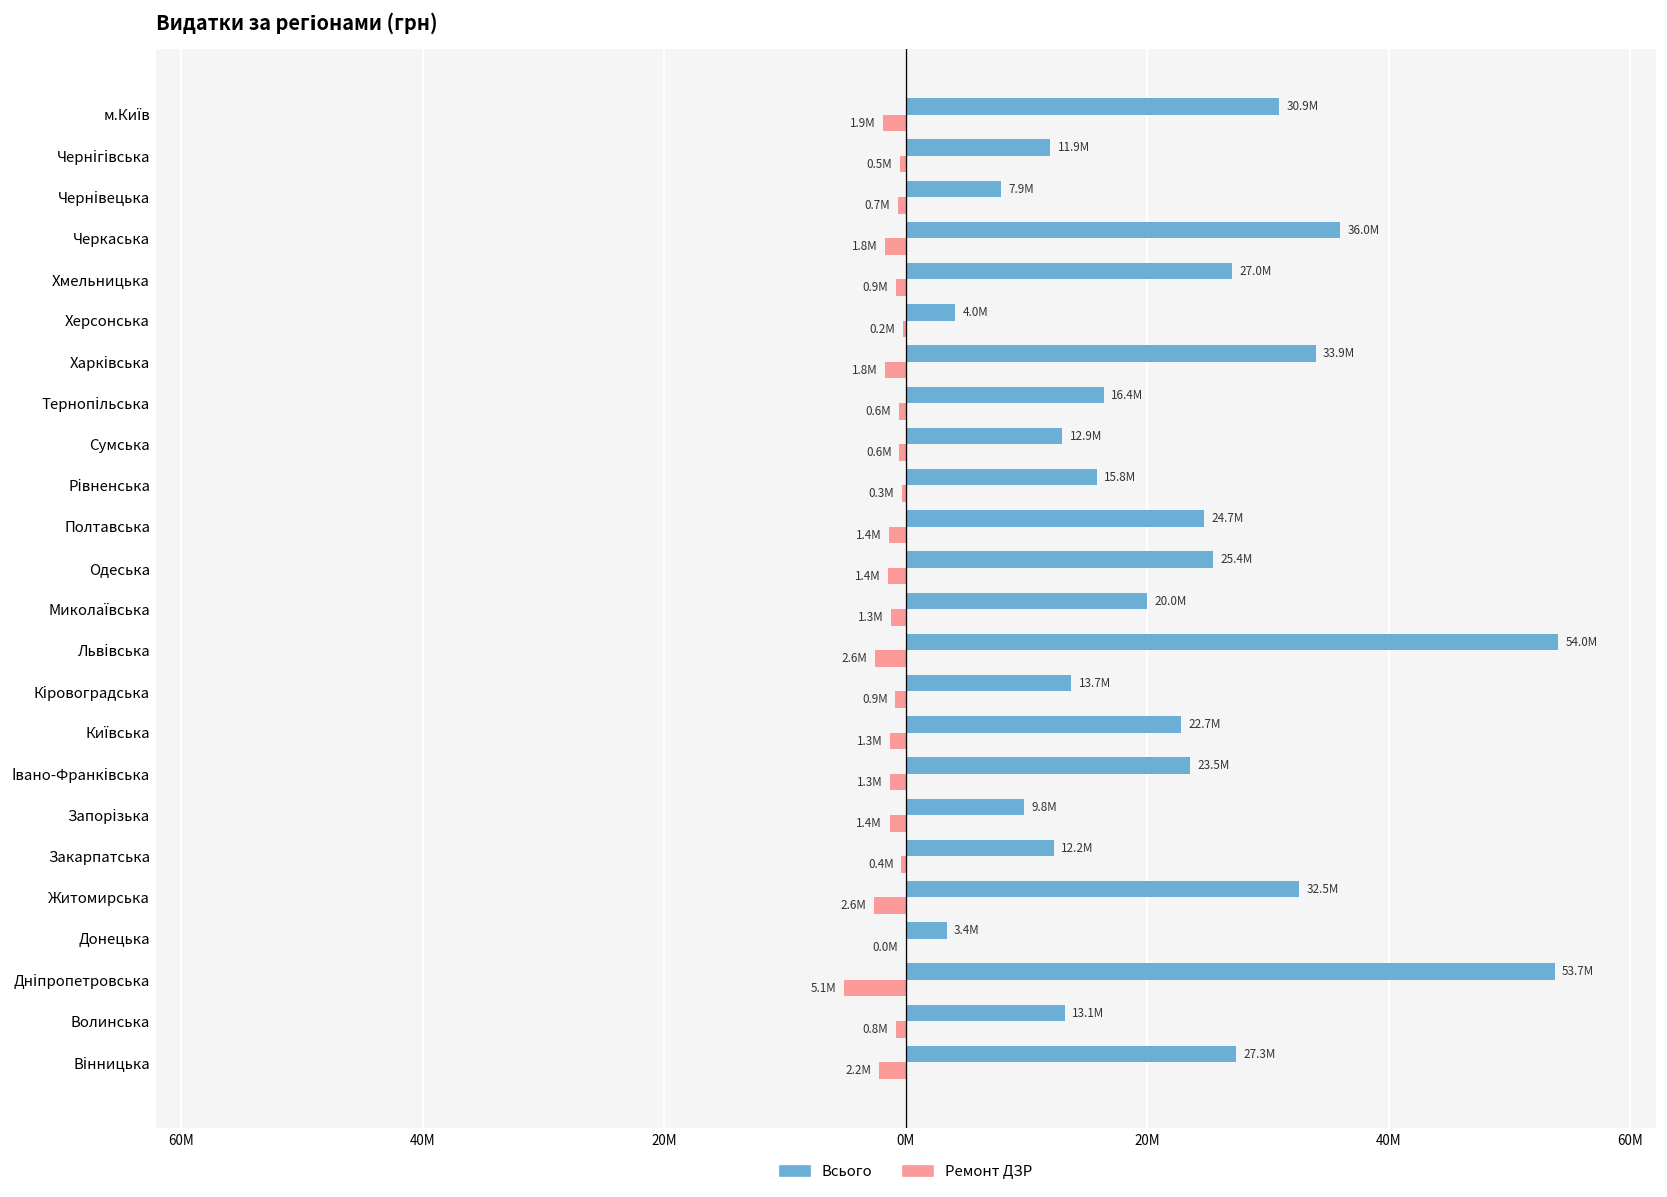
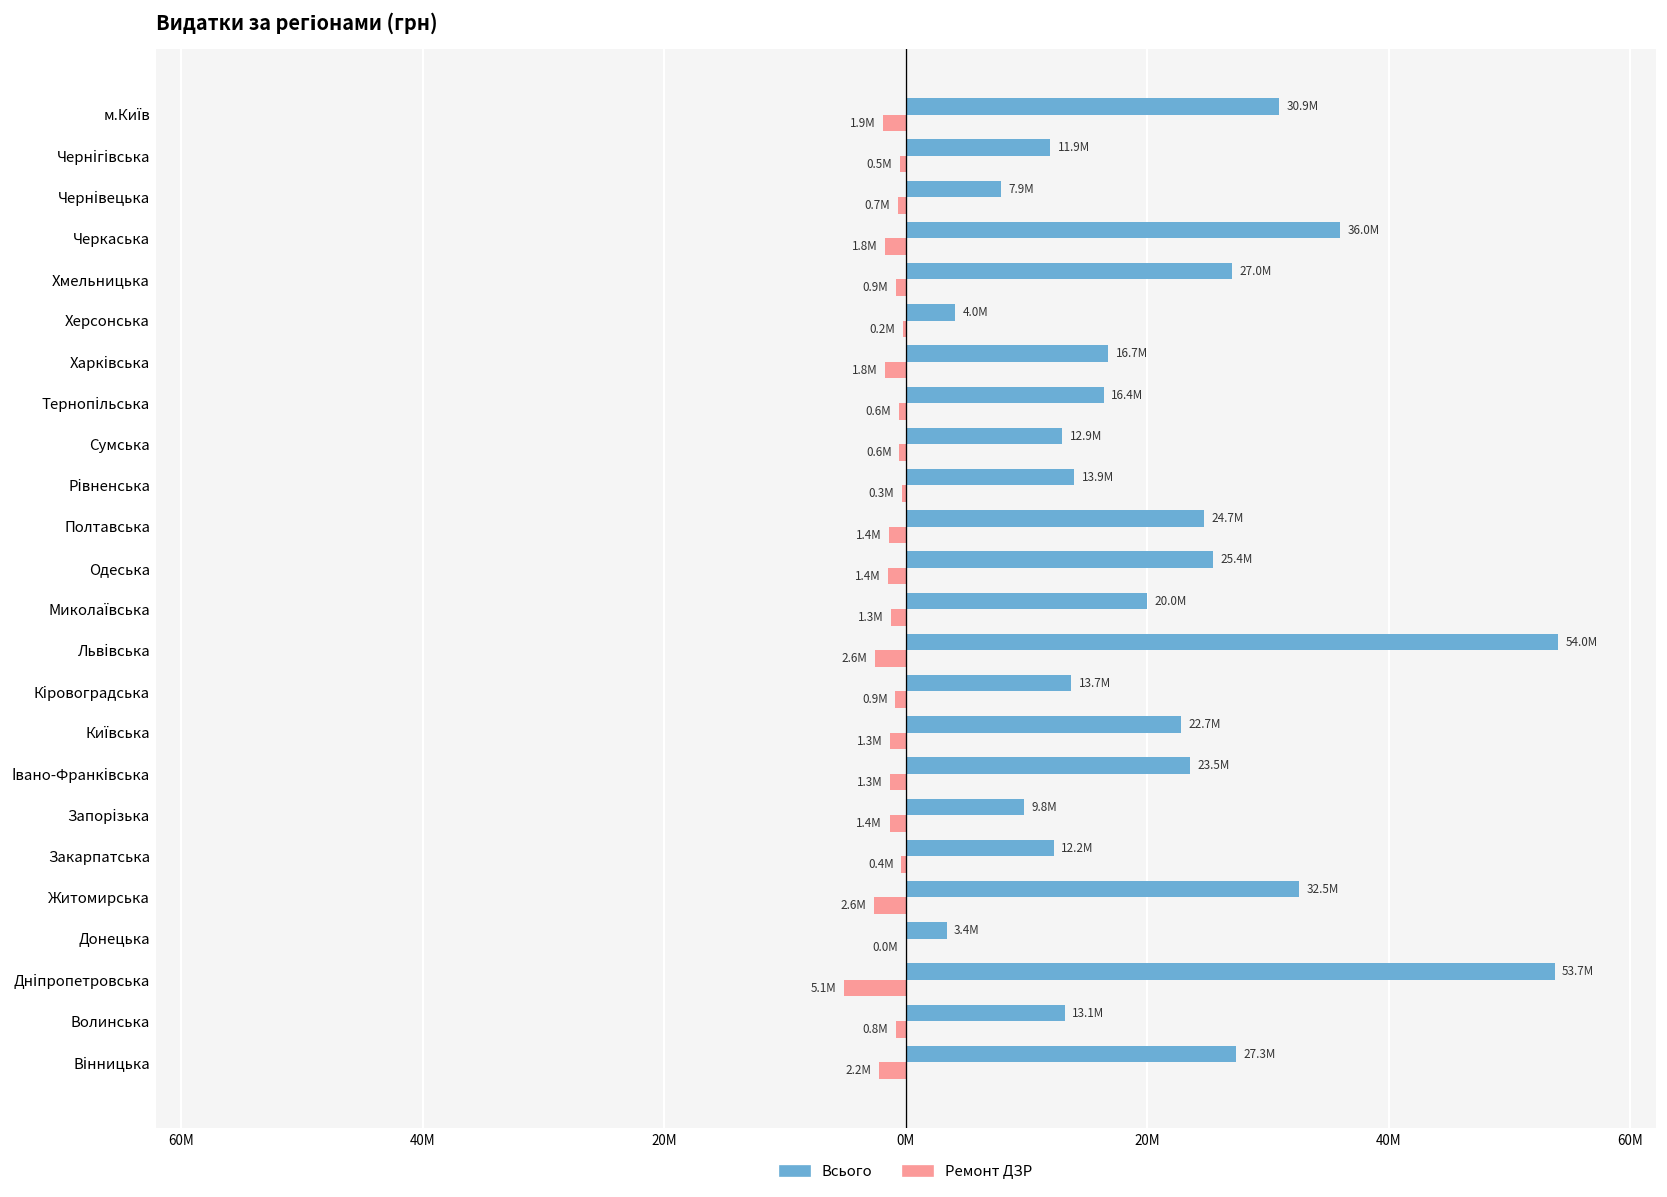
Всього, Харківська: 33.9M -> 16.7M
Всього, Рівненська: 15.8M -> 13.9M
